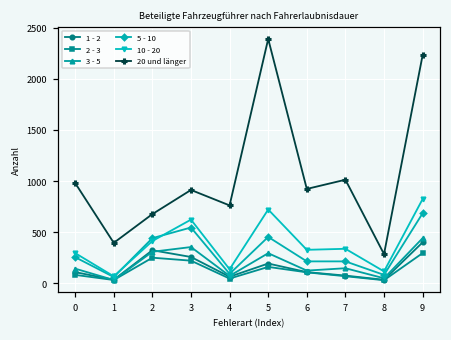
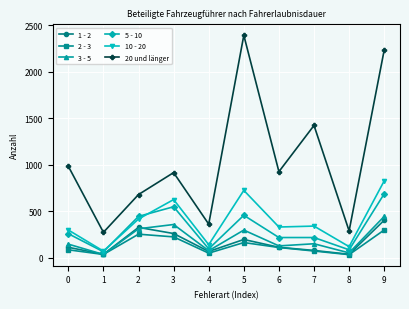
20 und länger, 1: 400 -> 300
20 und länger, 4: 800 -> 400
20 und länger, 7: 1000 -> 1400
